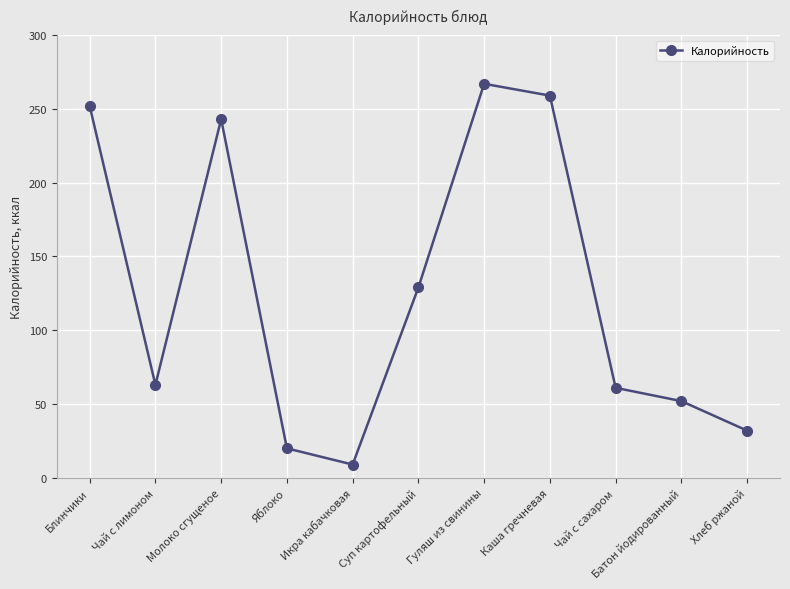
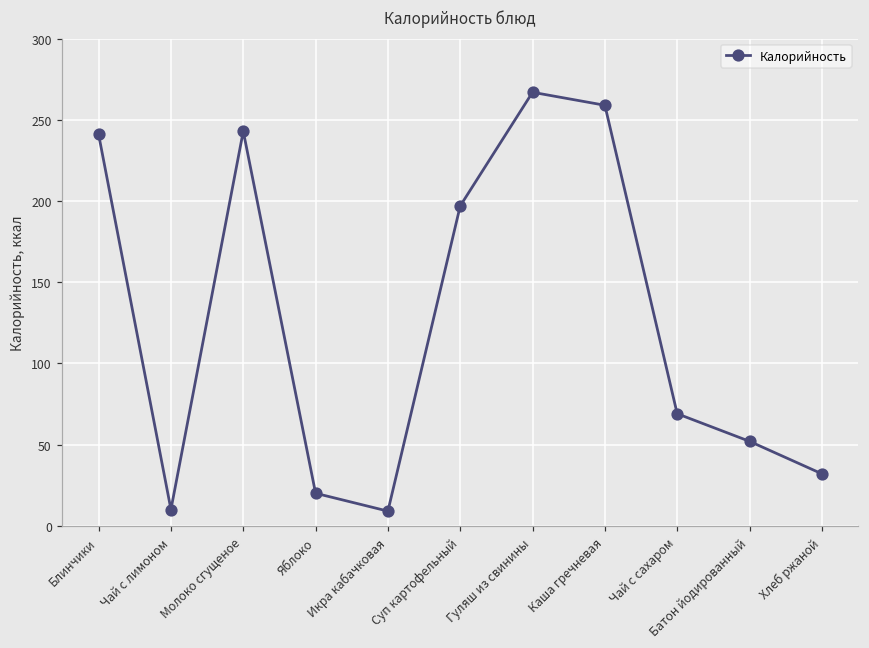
Блинчики: 252 -> 241
Чай с лимоном: 63 -> 10
Суп картофельный: 129 -> 197
Чай с сахаром: 61 -> 69
